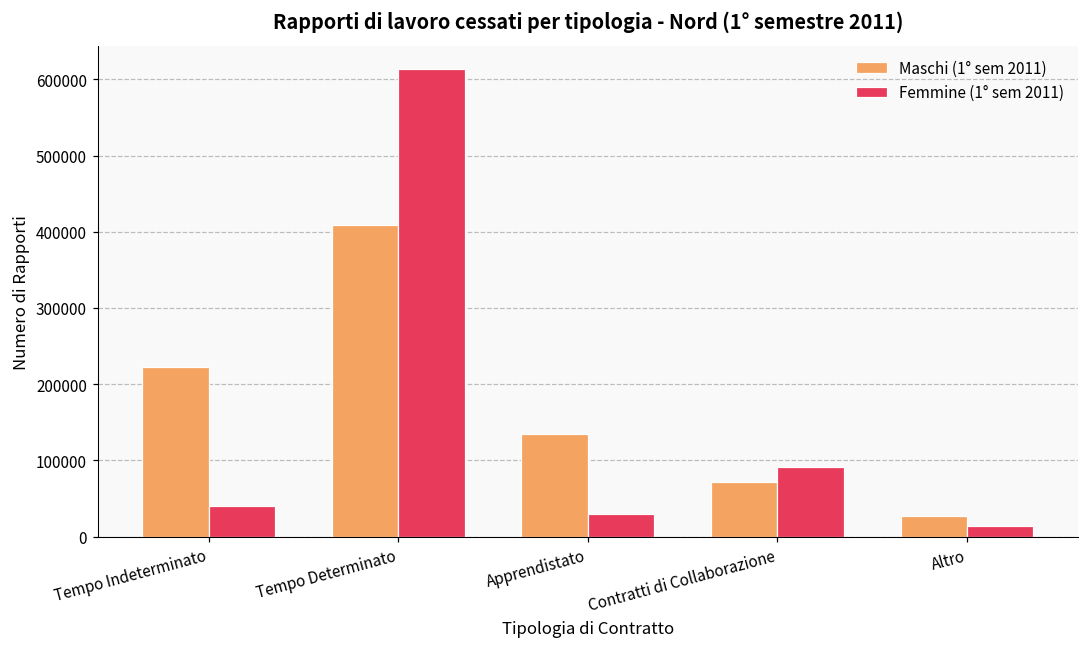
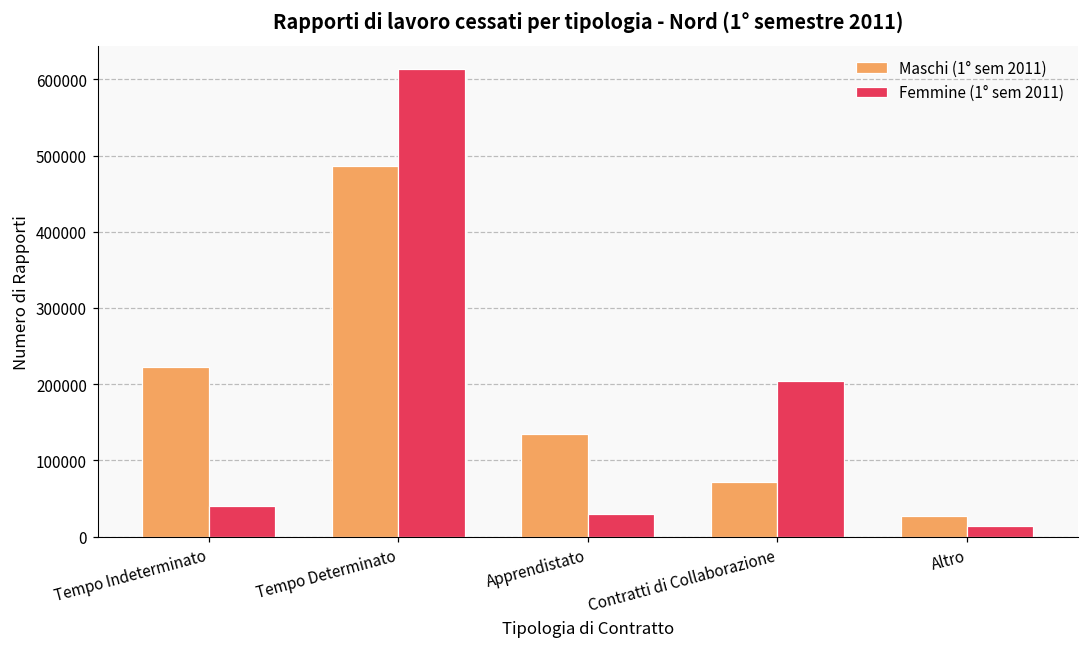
Maschi (1° sem 2011), Tempo Determinato: 410000 -> 490000
Femmine (1° sem 2011), Contratti di Collaborazione: 90000 -> 200000
